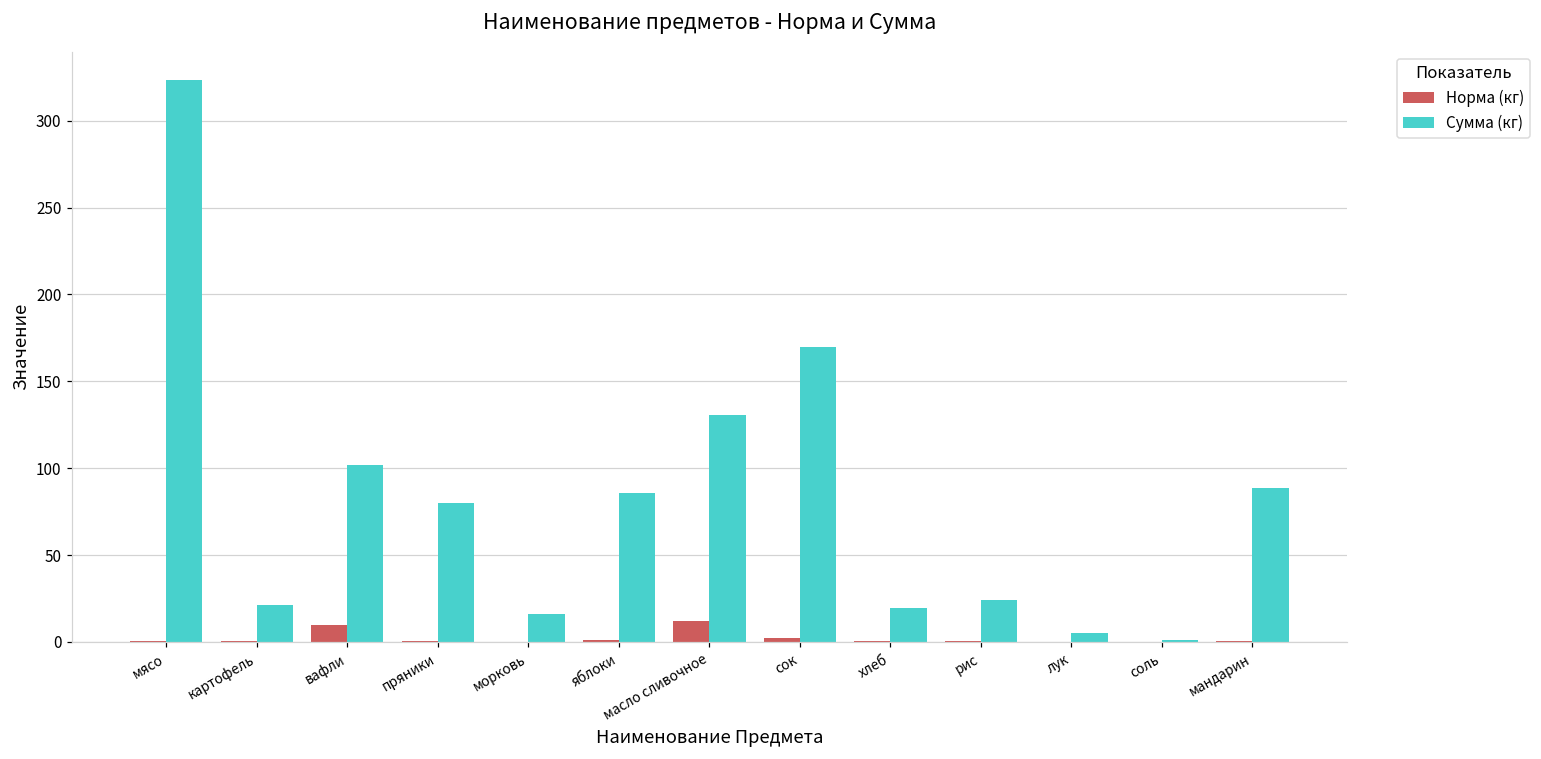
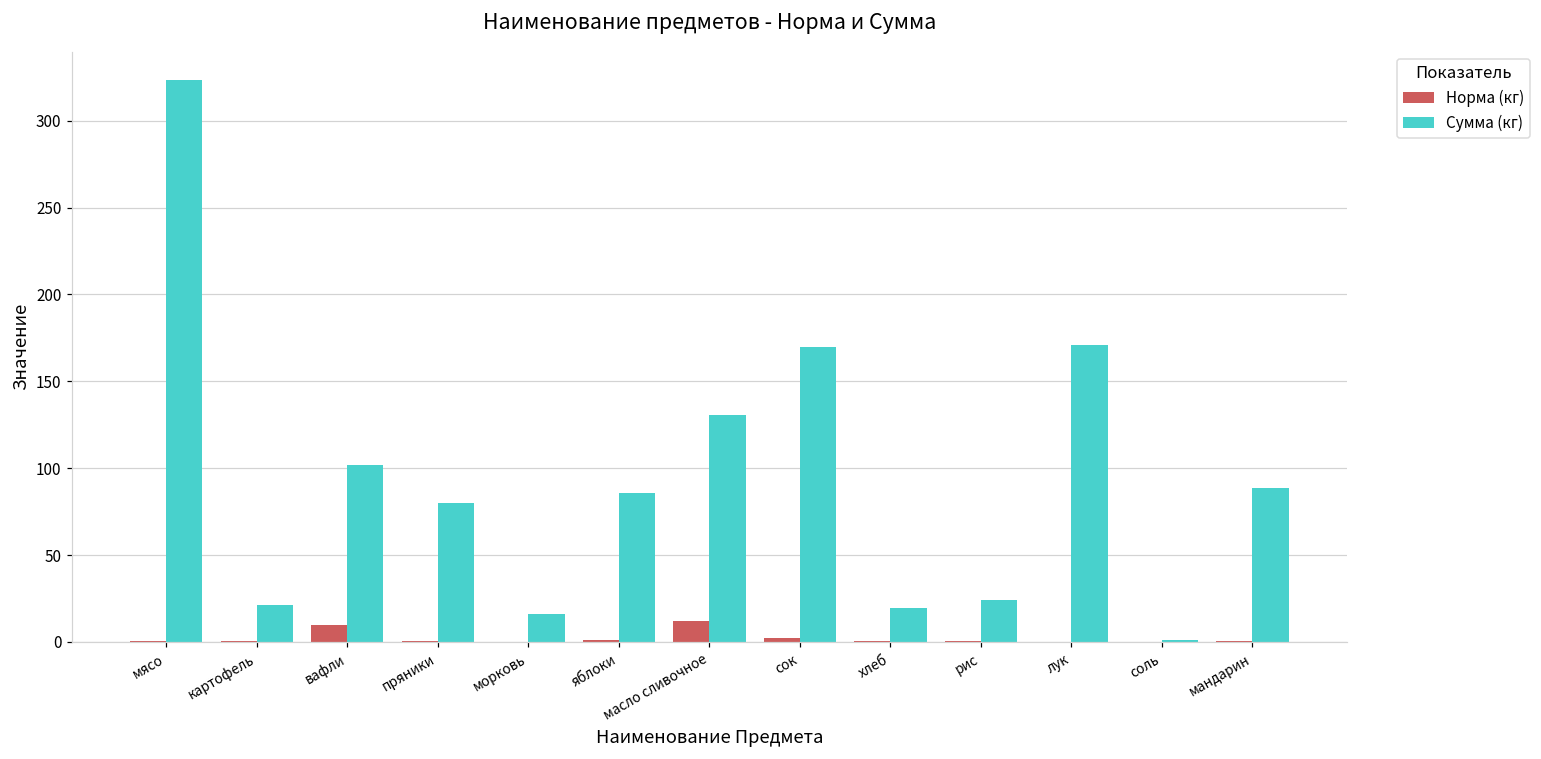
Сумма (кг), лук: 5 -> 171
